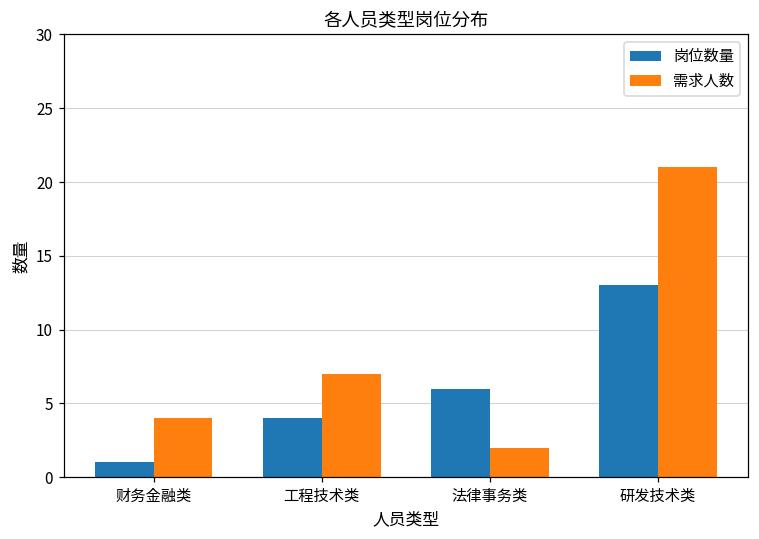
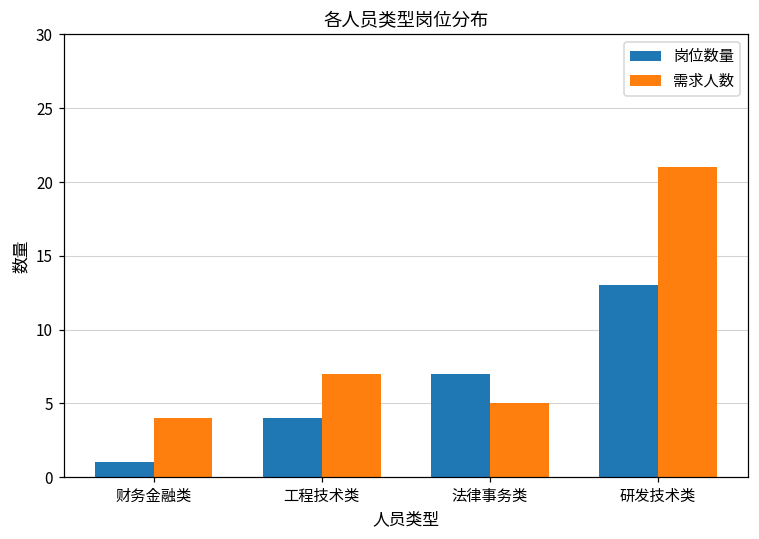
岗位数量, 法律事务类: 6 -> 7
需求人数, 法律事务类: 2 -> 5
